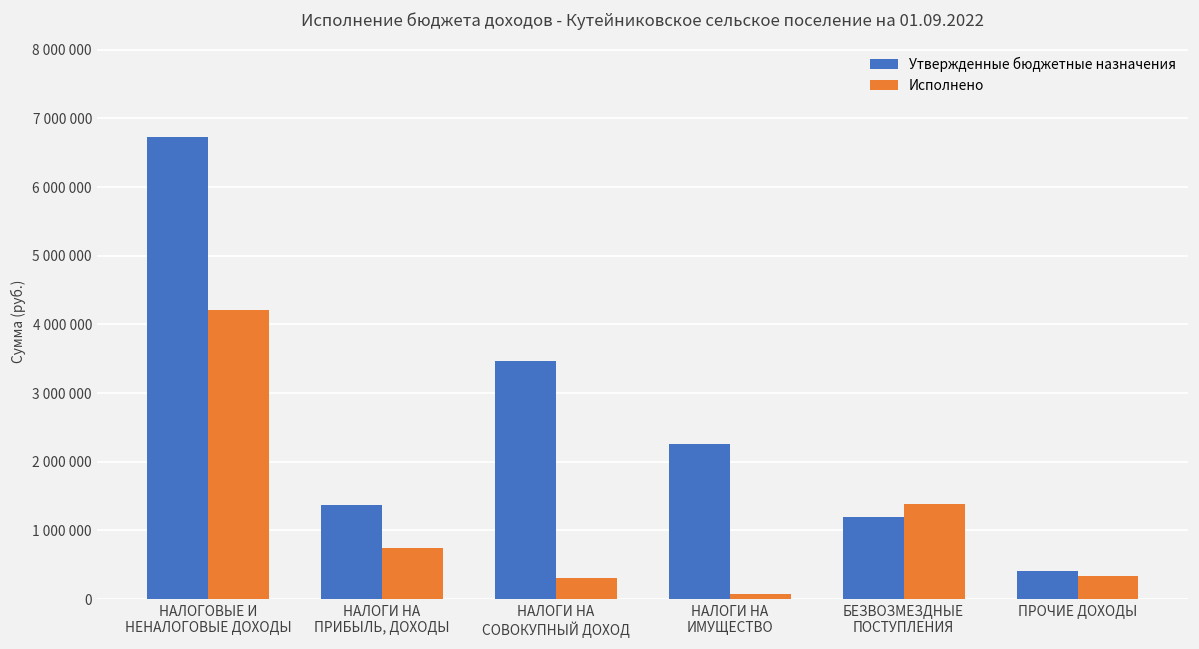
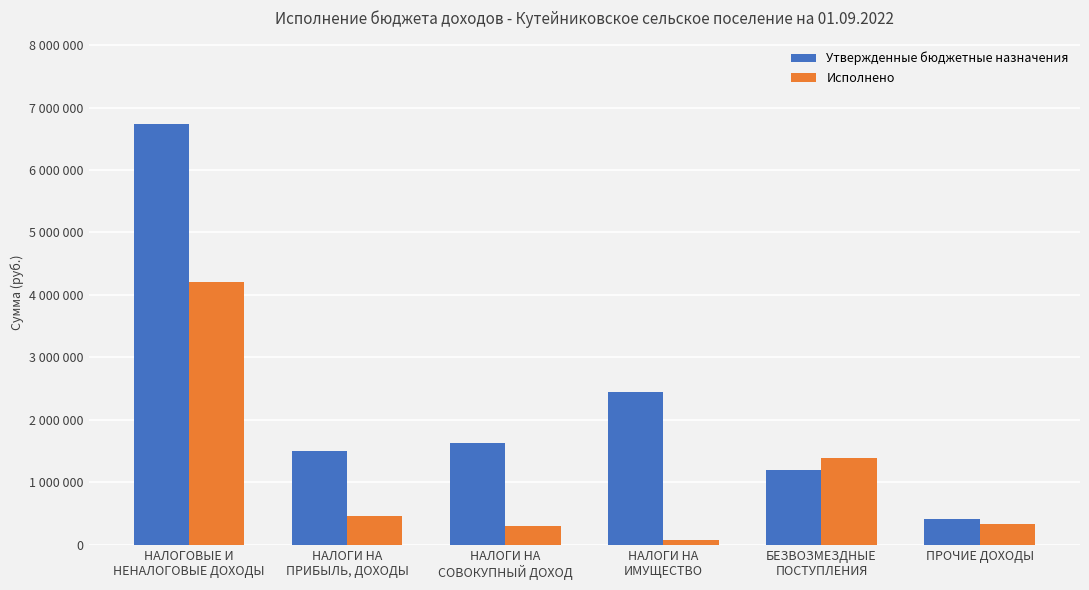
Утвержденные бюджетные назначения, НАЛОГИ НА ПРИБЫЛЬ, ДОХОДЫ: 1400000 -> 1500000
Исполнено, НАЛОГИ НА ПРИБЫЛЬ, ДОХОДЫ: 800000 -> 500000
Утвержденные бюджетные назначения, НАЛОГИ НА СОВОКУПНЫЙ ДОХОД: 3500000 -> 1600000
Утвержденные бюджетные назначения, НАЛОГИ НА ИМУЩЕСТВО: 2300000 -> 2400000
